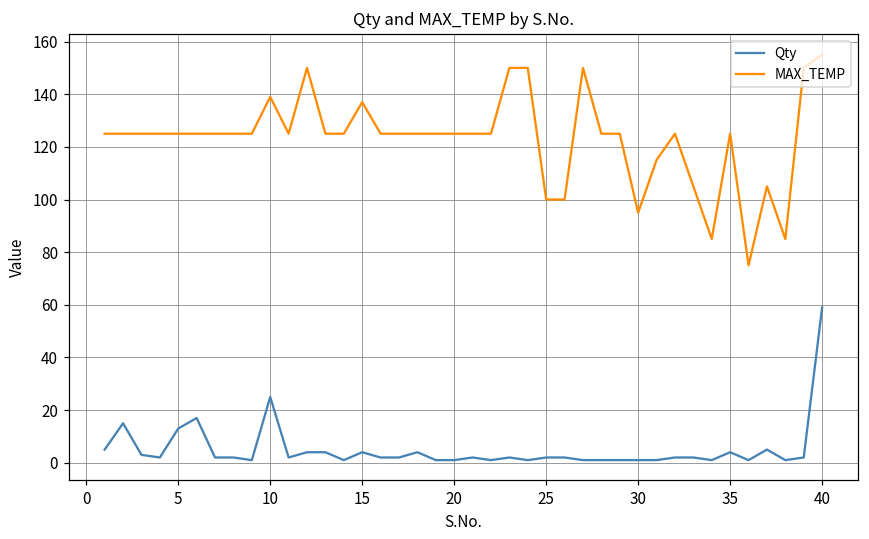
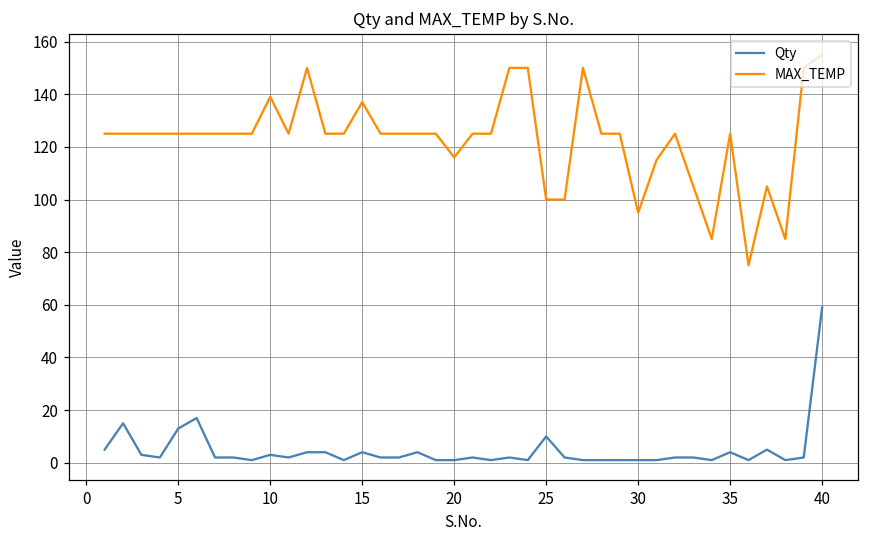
Qty, 10: 25 -> 3
MAX_TEMP, 20: 125 -> 116
Qty, 25: 2 -> 10
